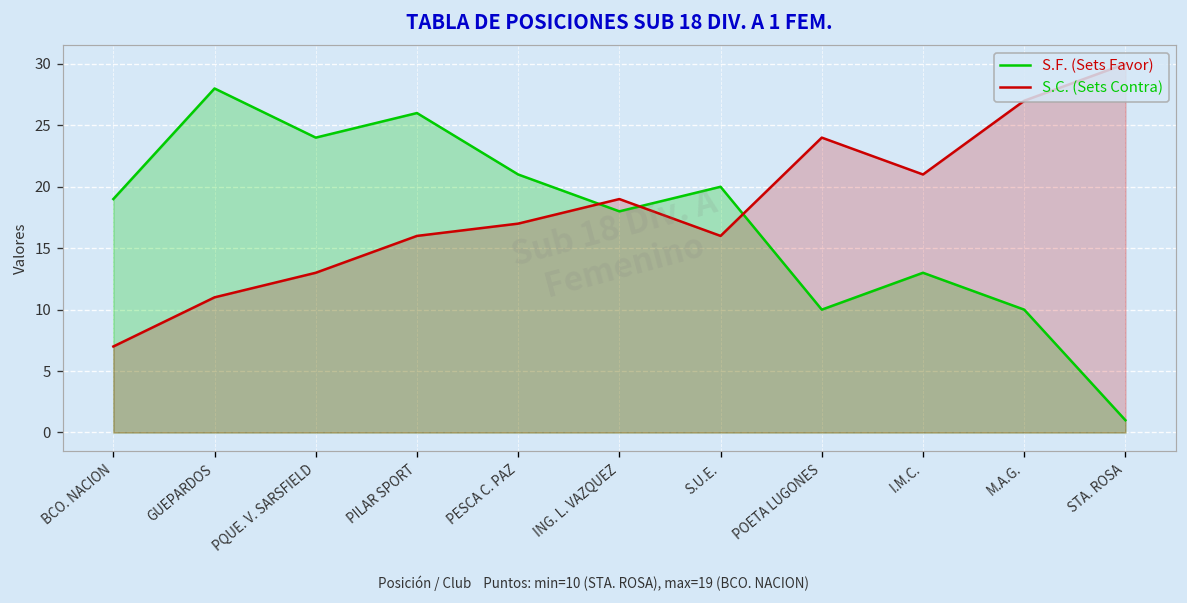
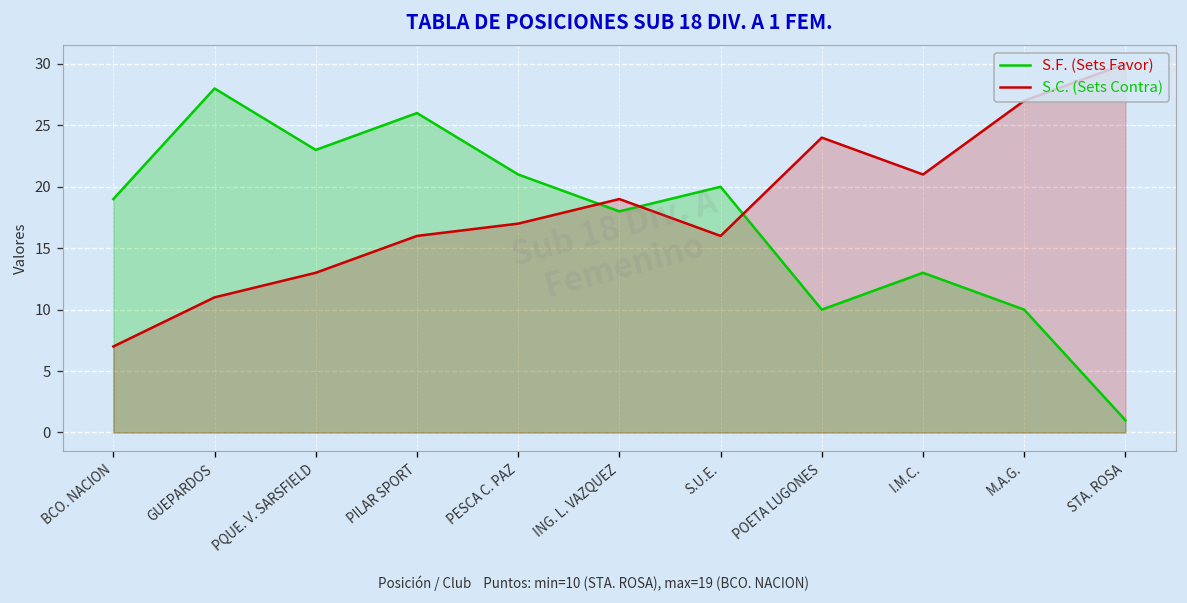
S.F. (Sets Favor), PQUE. V. SARSFIELD: 24 -> 23
